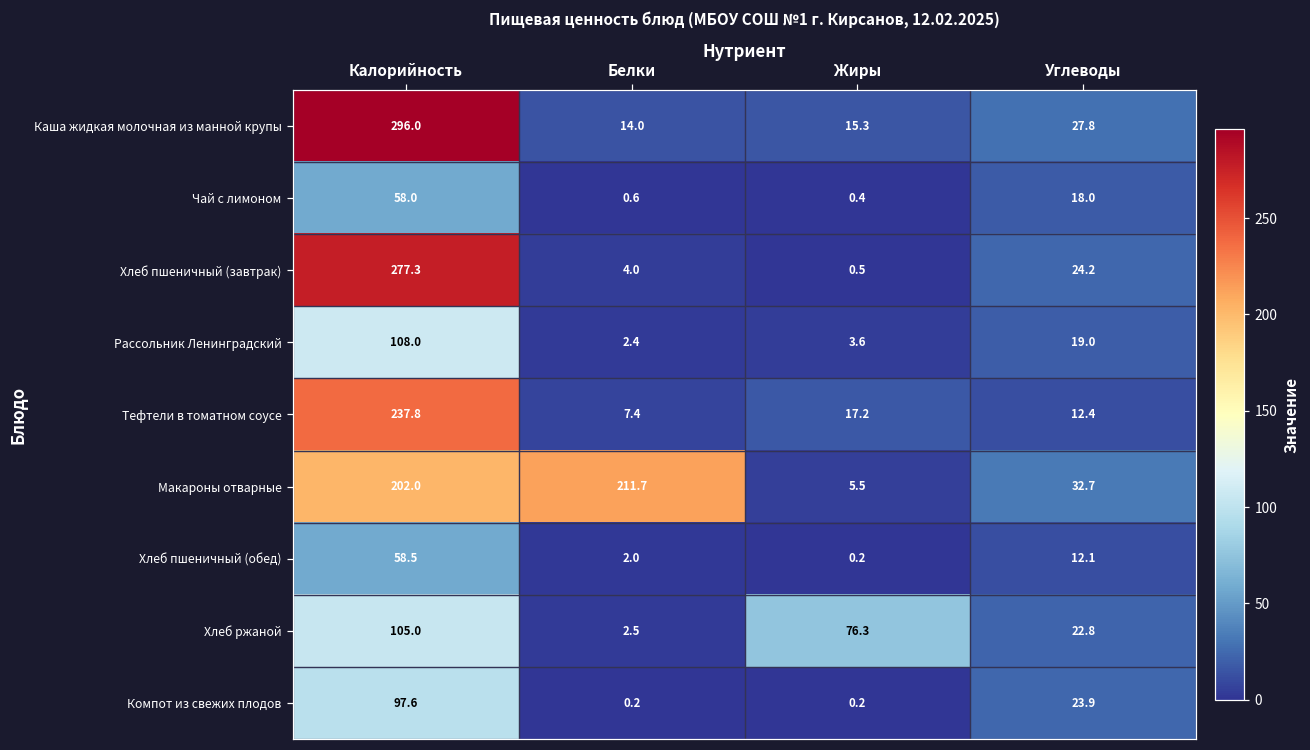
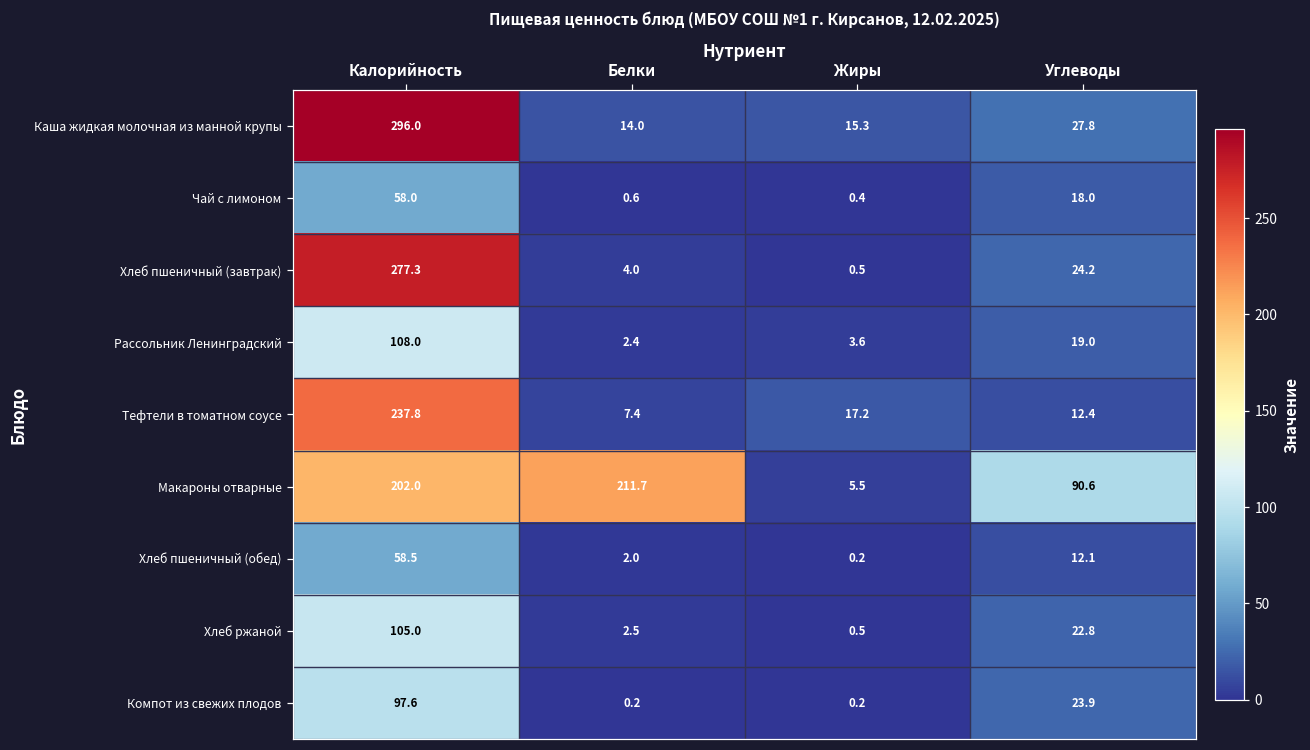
Макароны отварные, Углеводы: 32.7 -> 90.6
Хлеб ржаной, Жиры: 76.3 -> 0.5
